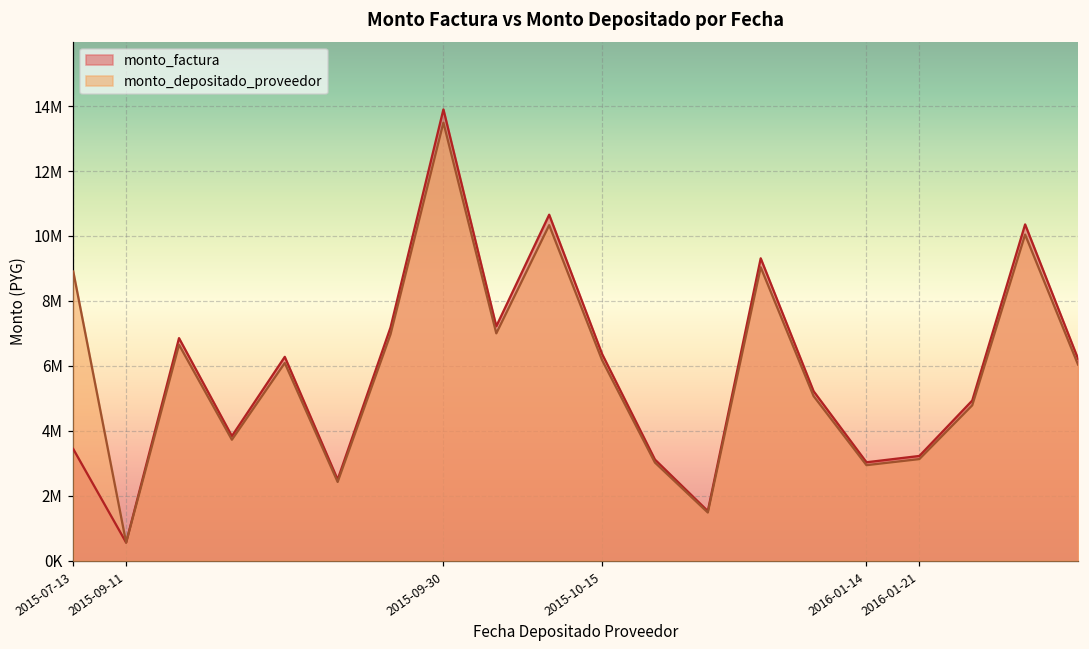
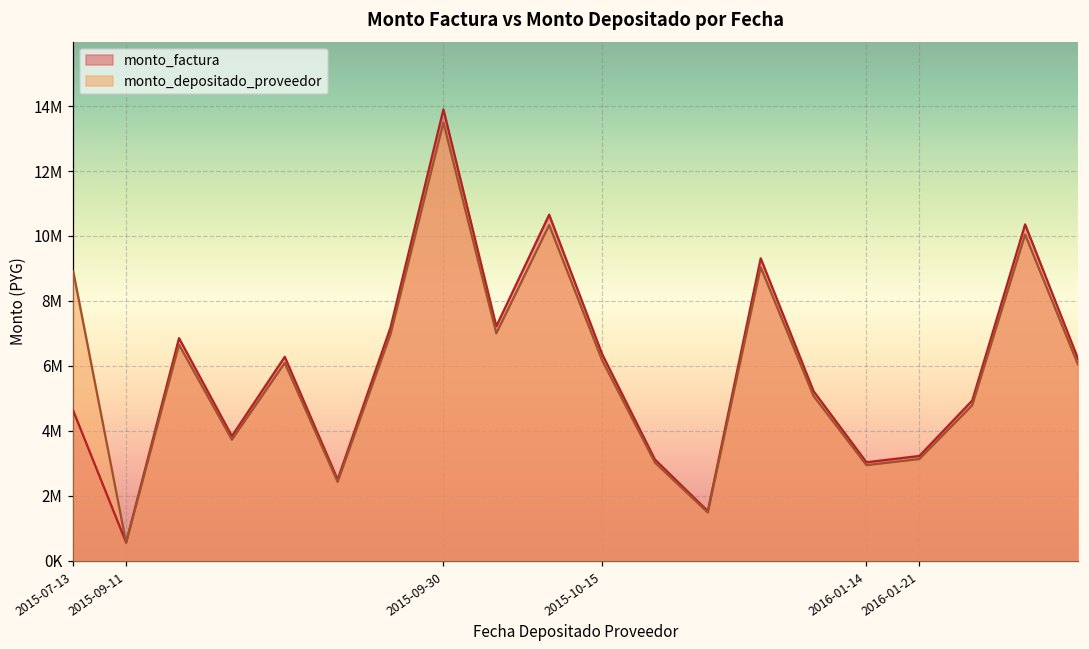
monto_factura, 2015-07-13: 3400000 -> 4600000
